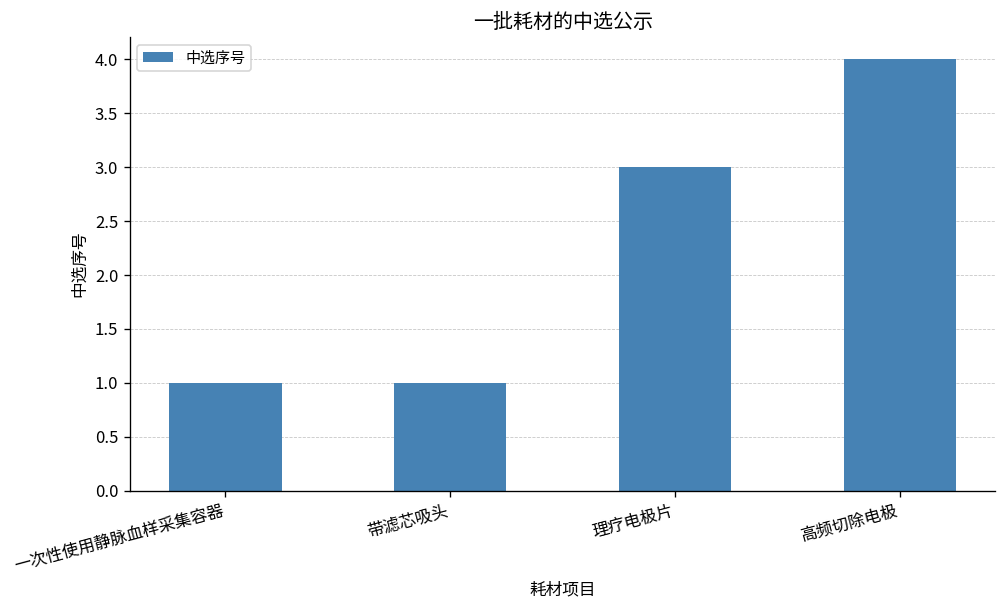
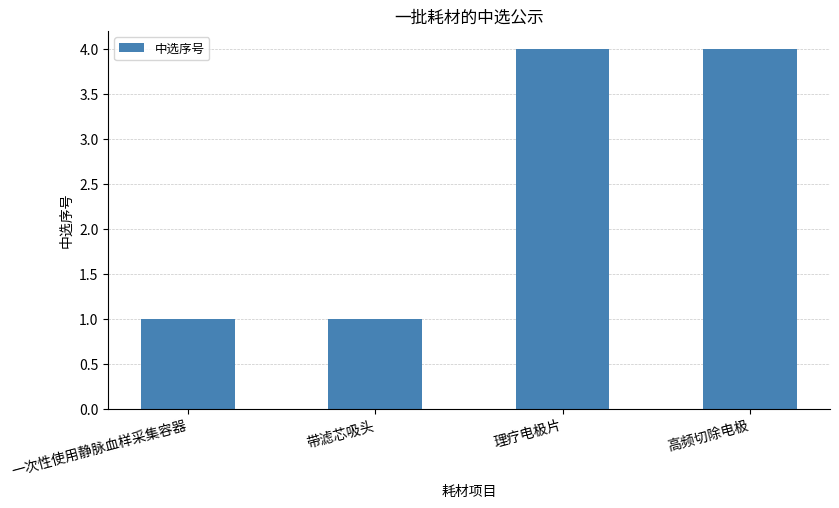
理疗电极片: 3 -> 4
